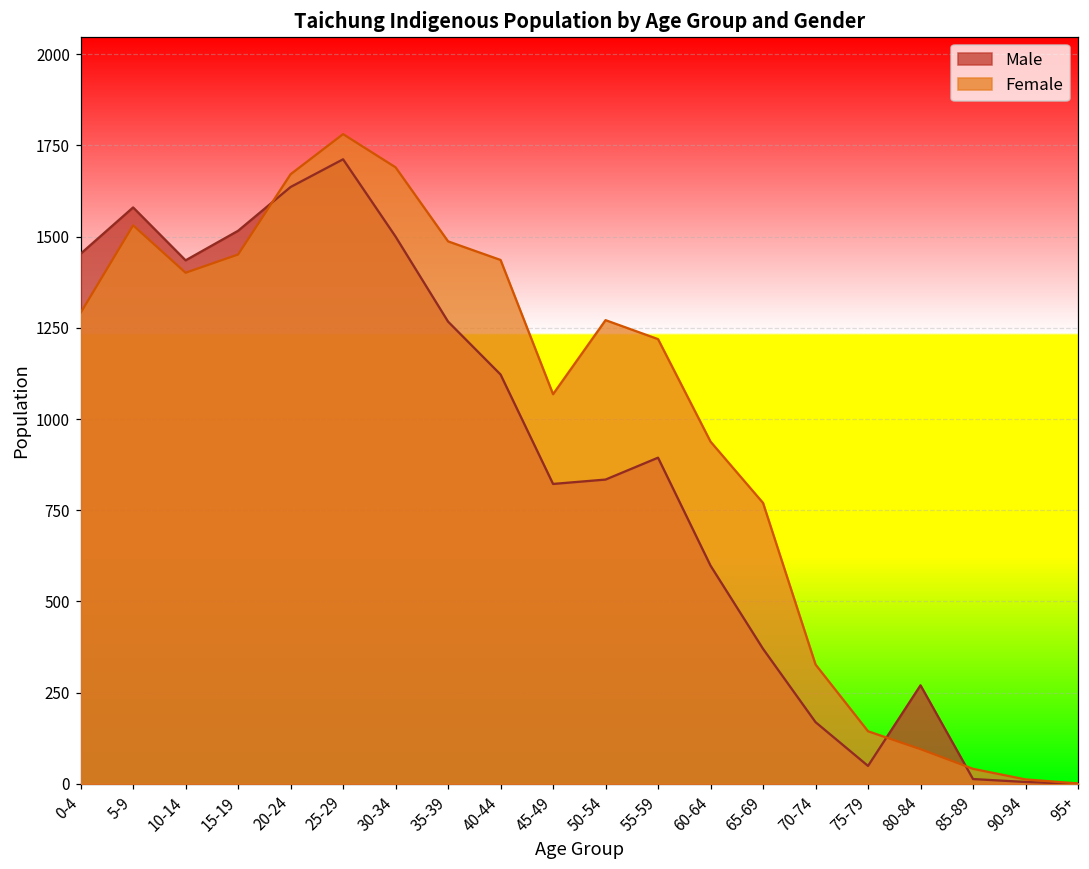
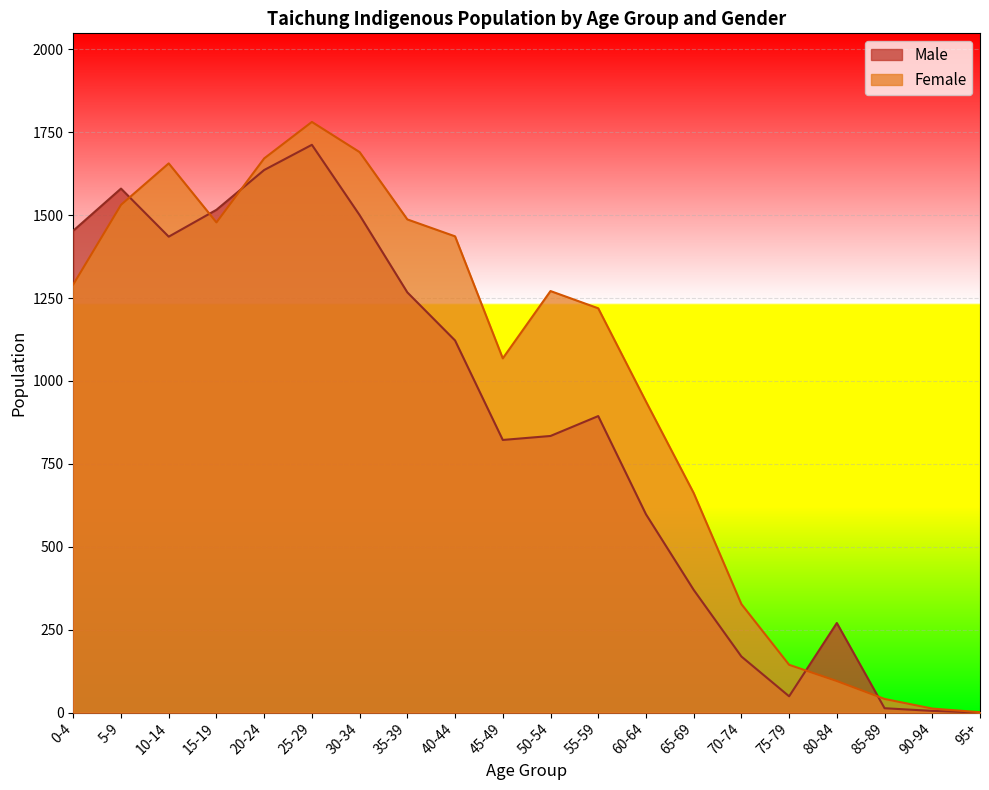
Female, 10-14: 1400 -> 1660
Female, 15-19: 1450 -> 1480
Female, 65-69: 770 -> 660
